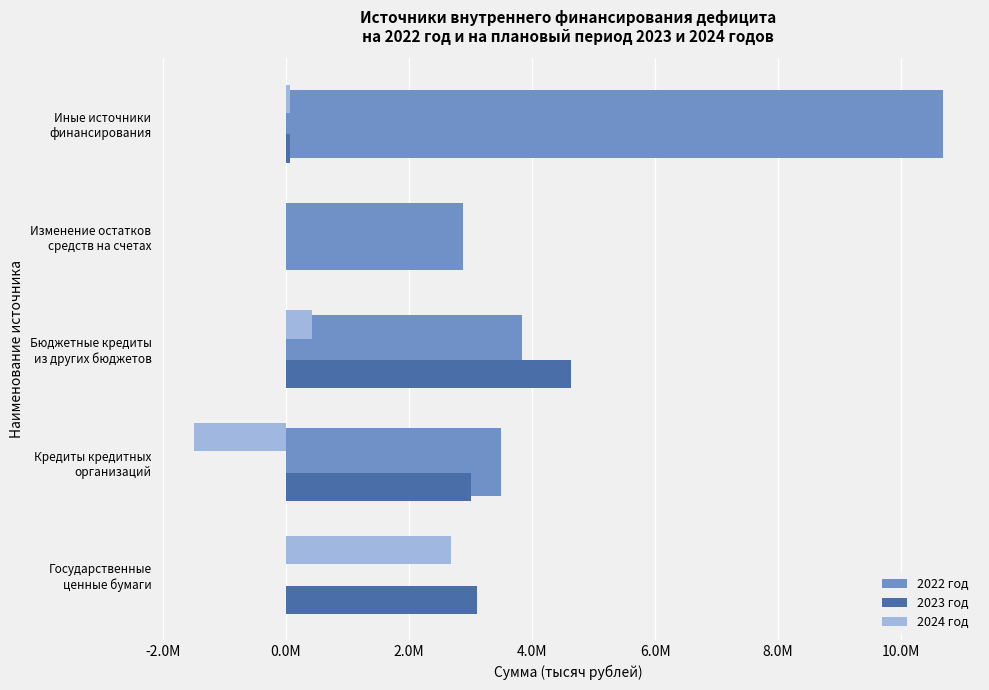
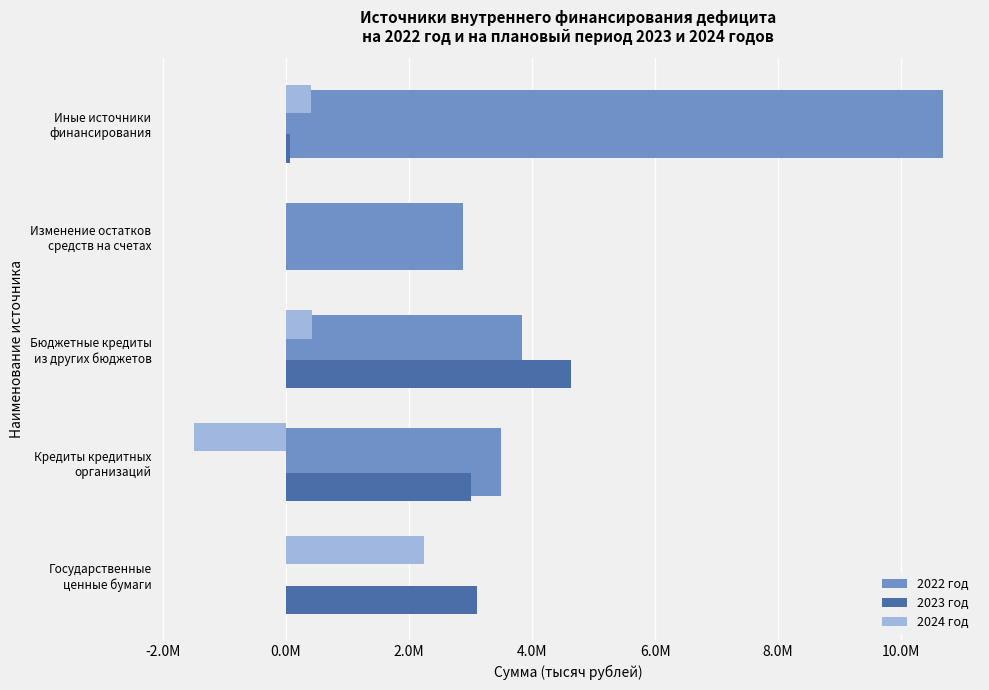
2024 год, Иные источники финансирования: 100000 -> 400000
2024 год, Государственные ценные бумаги: 2700000 -> 2200000
